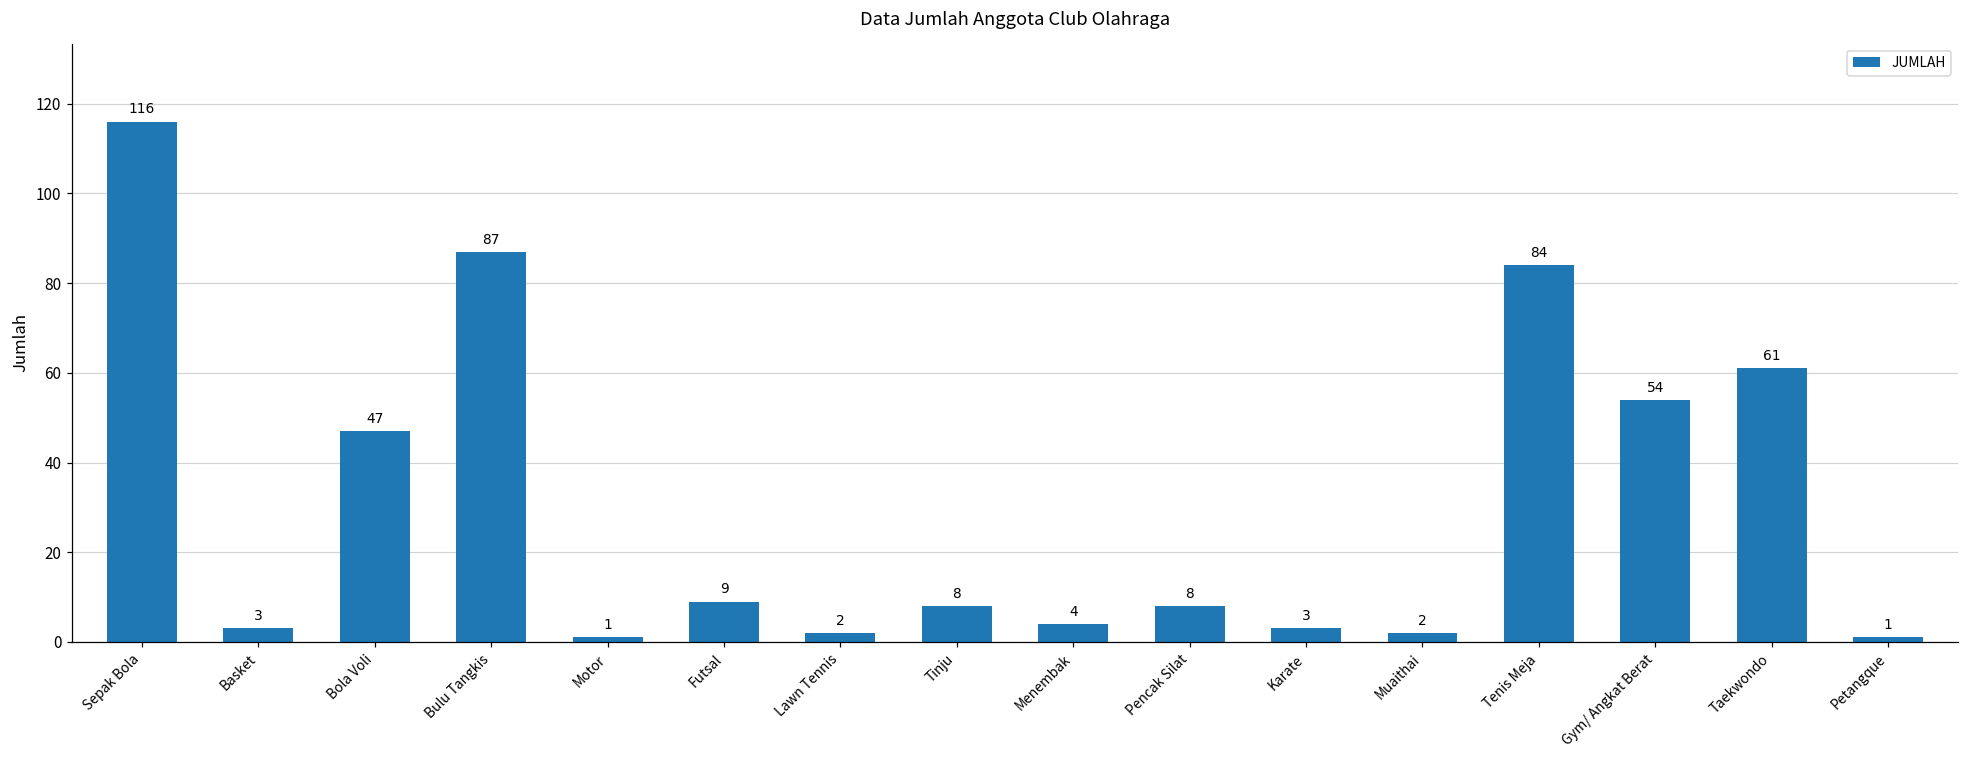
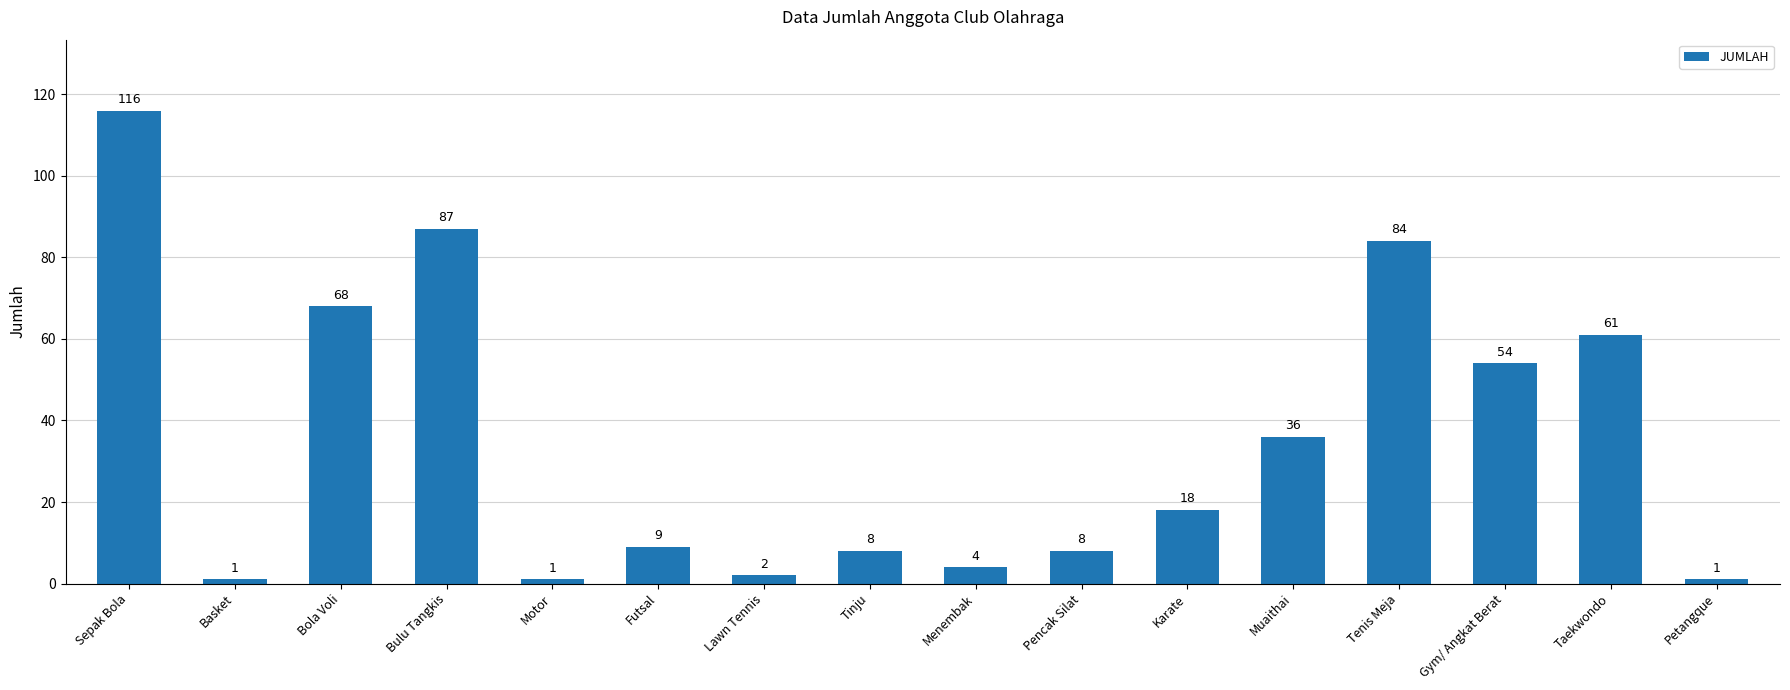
Basket: 3 -> 1
Bola Voli: 47 -> 68
Karate: 3 -> 18
Muaithai: 2 -> 36
